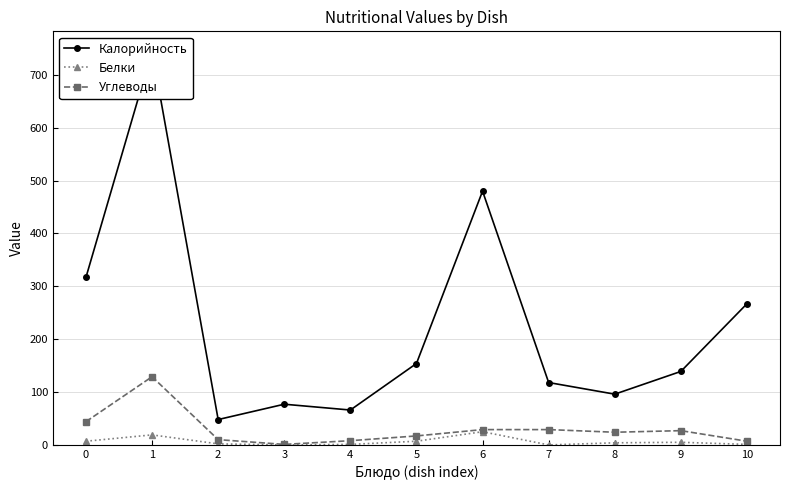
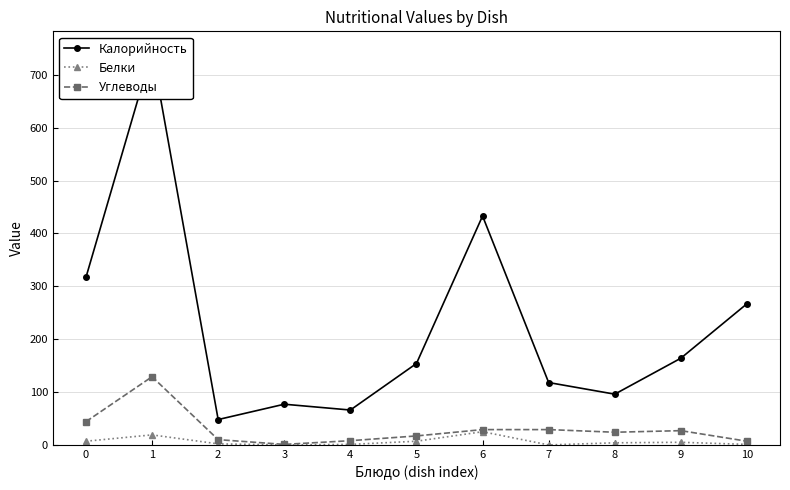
Калорийность, 6: 480 -> 430
Калорийность, 9: 140 -> 160
